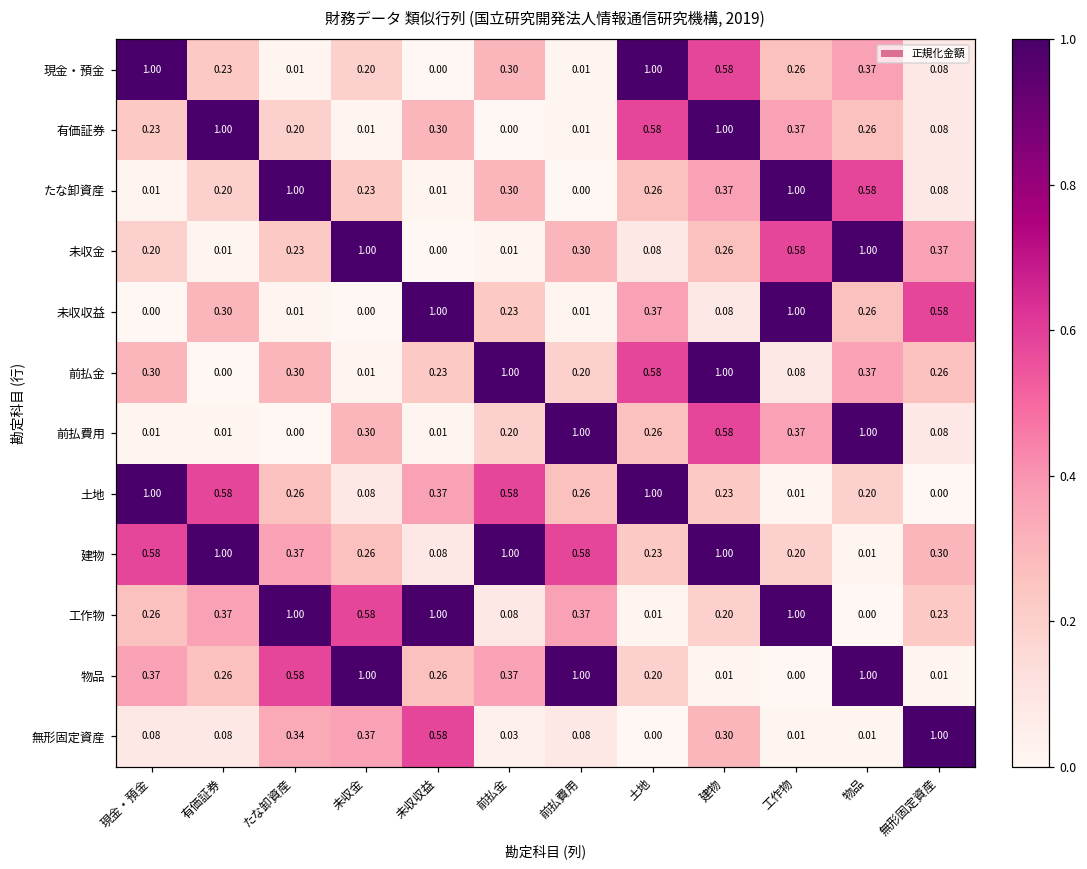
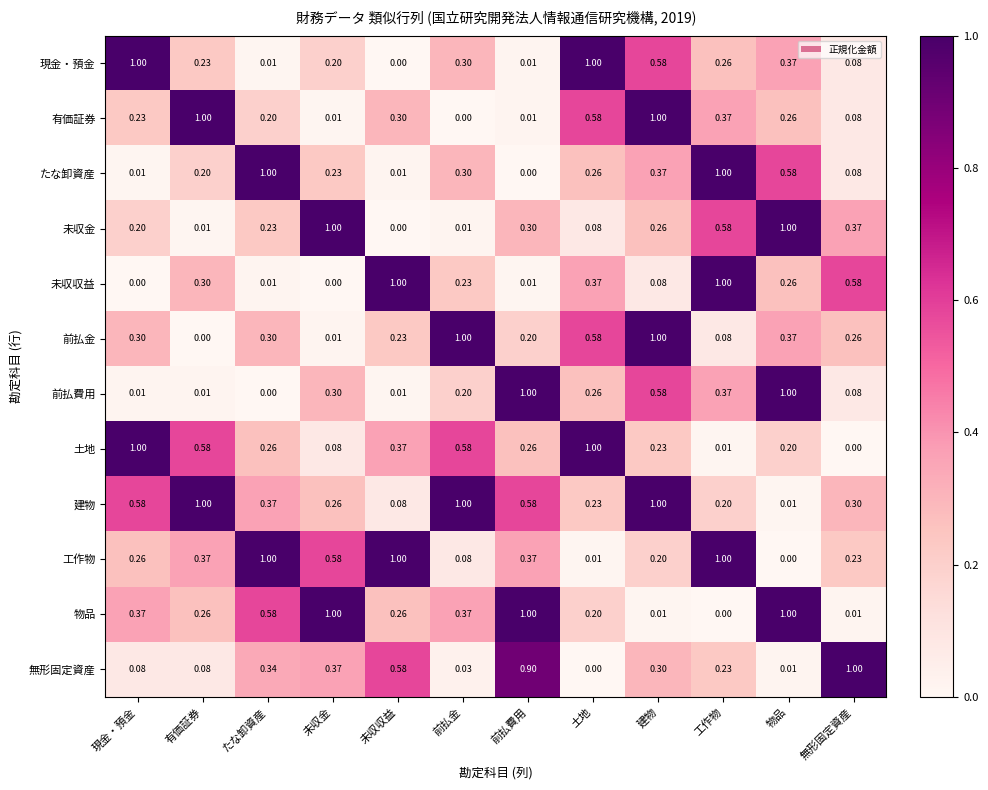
無形固定資産, 前払費用: 0.08 -> 0.90
無形固定資産, 工作物: 0.01 -> 0.23
